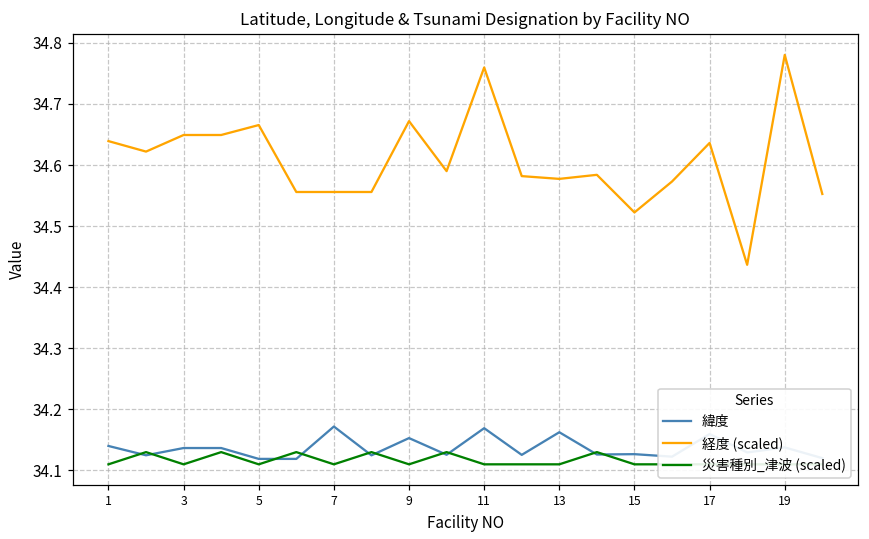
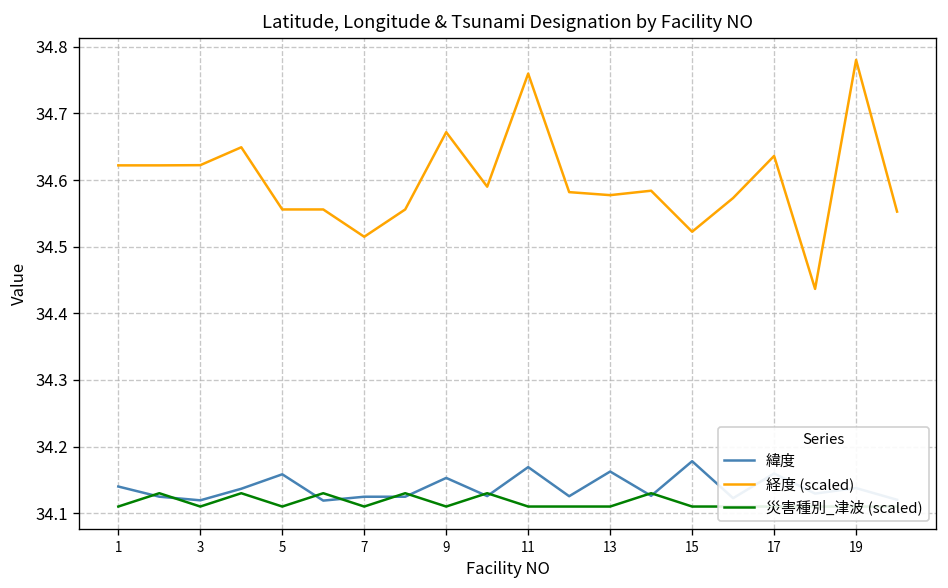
経度 (scaled), 1: 34.64 -> 34.62
緯度, 3: 34.14 -> 34.12
経度 (scaled), 3: 34.65 -> 34.62
緯度, 5: 34.12 -> 34.16
経度 (scaled), 5: 34.67 -> 34.56
緯度, 7: 34.17 -> 34.12
経度 (scaled), 7: 34.56 -> 34.51
緯度, 15: 34.13 -> 34.18
